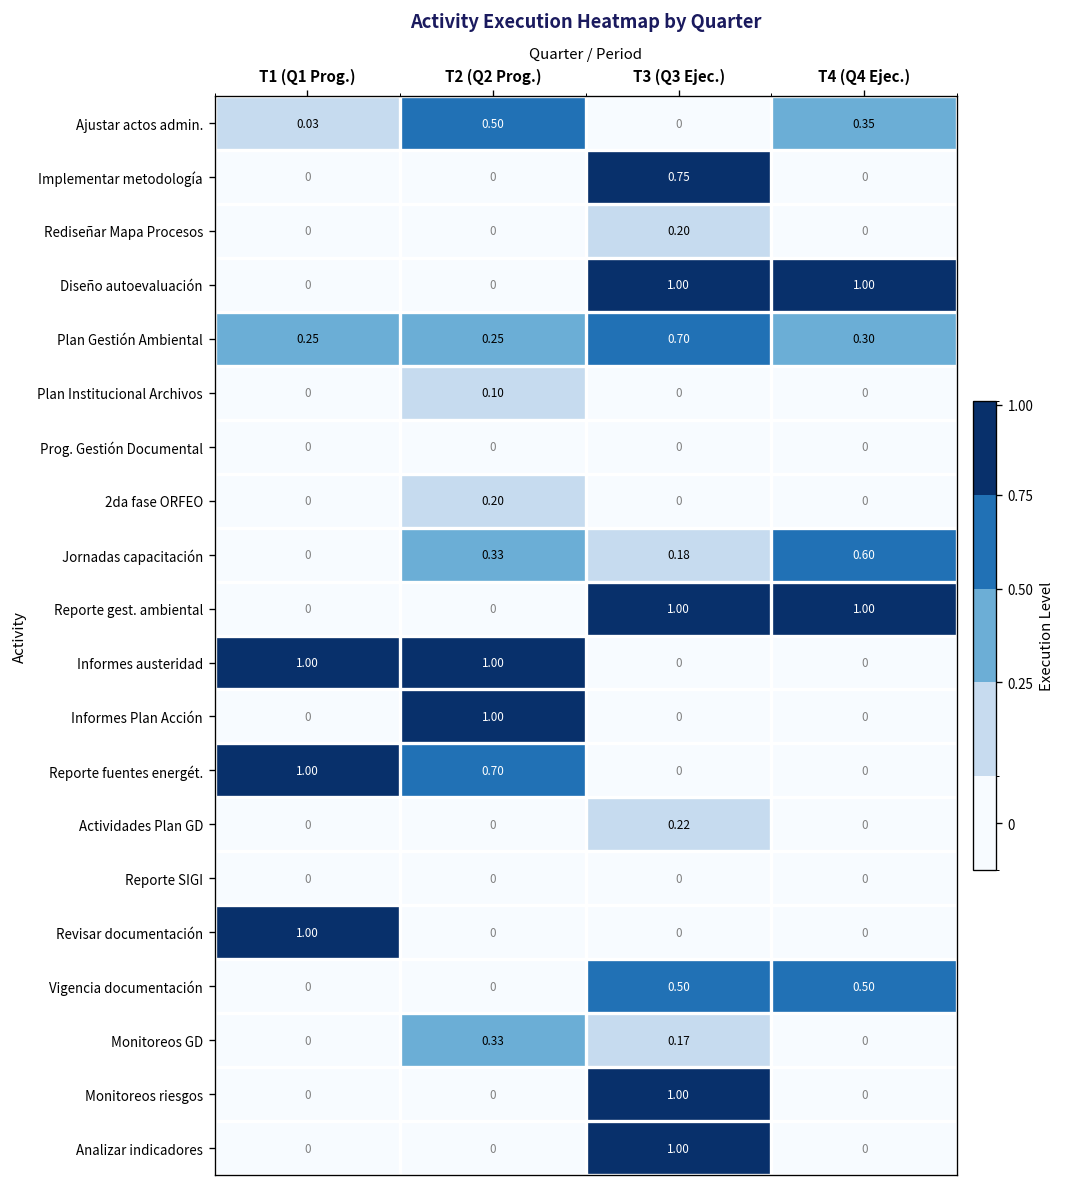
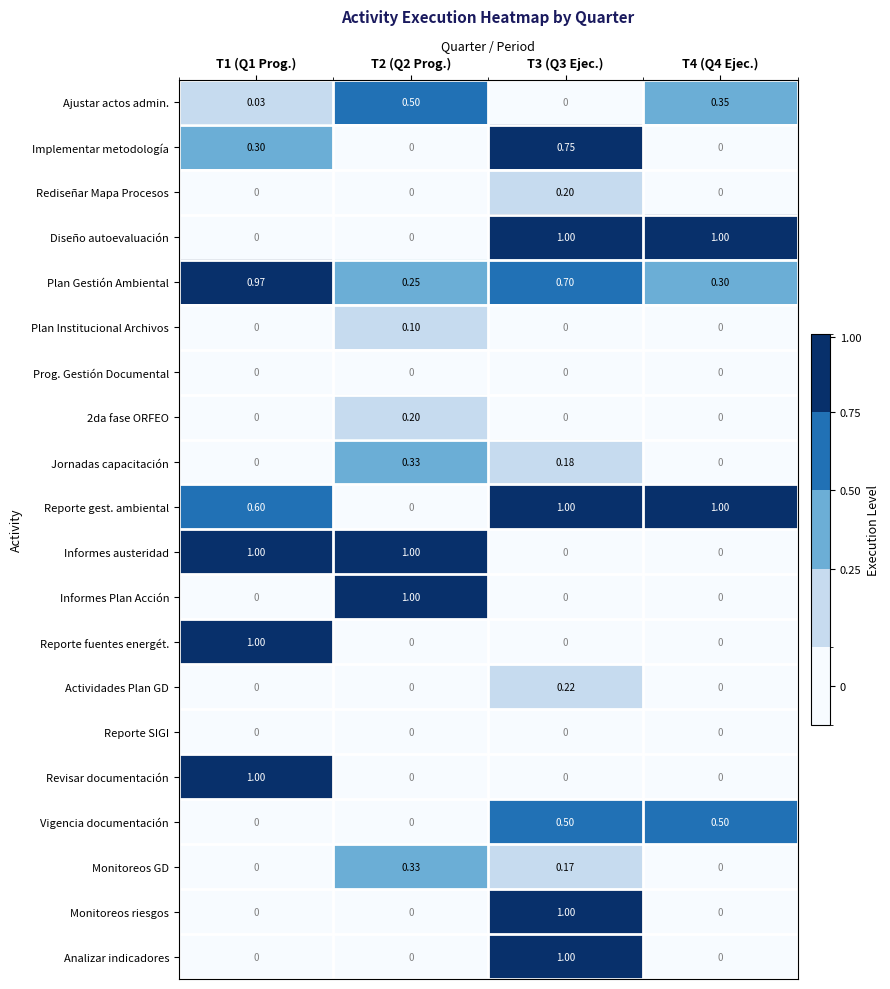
Implementar metodología, T1 (Q1 Prog.): 0 -> 0.30
Plan Gestión Ambiental, T1 (Q1 Prog.): 0.25 -> 0.97
Jornadas capacitación, T4 (Q4 Ejec.): 0.60 -> 0
Reporte gest. ambiental, T1 (Q1 Prog.): 0 -> 0.60
Reporte fuentes energét., T2 (Q2 Prog.): 0.70 -> 0
